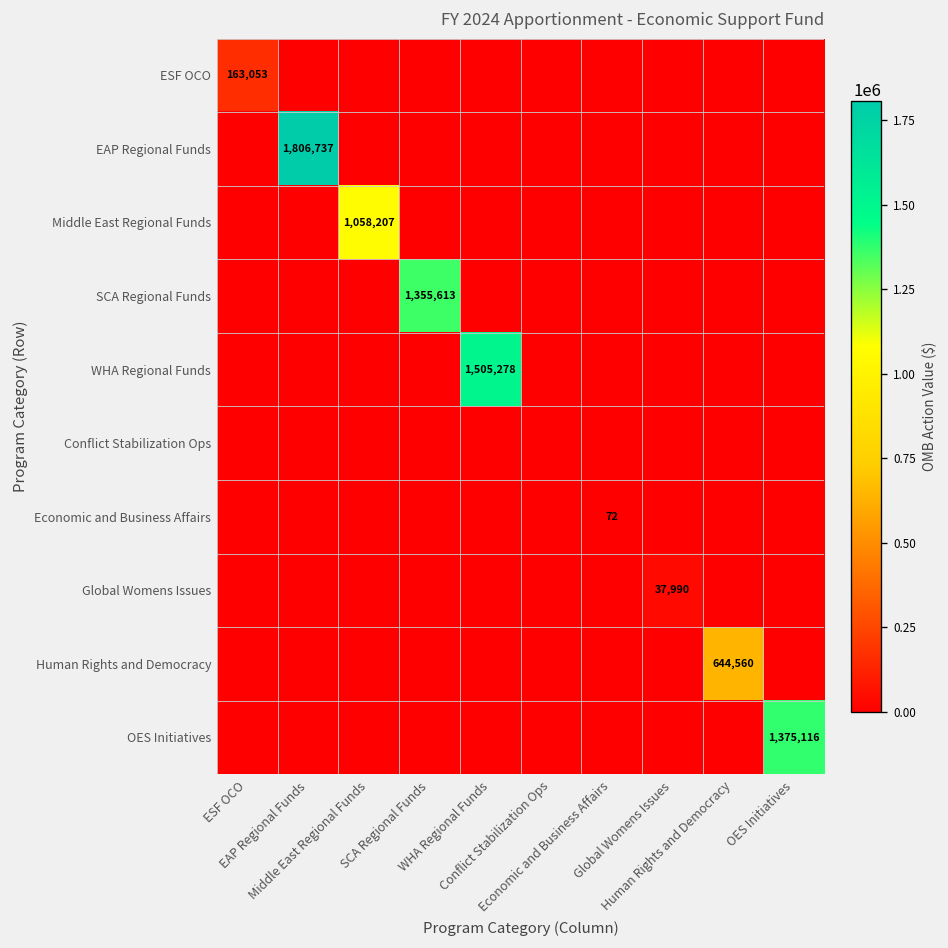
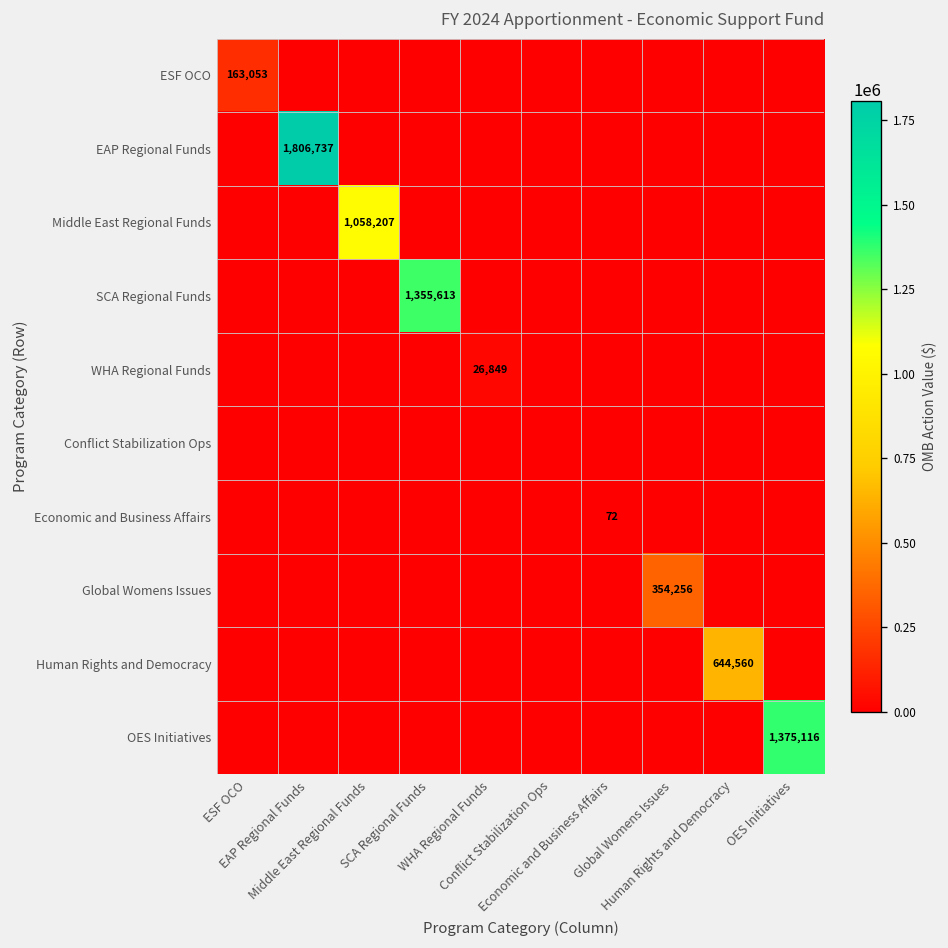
WHA Regional Funds, WHA Regional Funds: 1,505,278 -> 26,849
Global Womens Issues, Global Womens Issues: 37,990 -> 354,256
